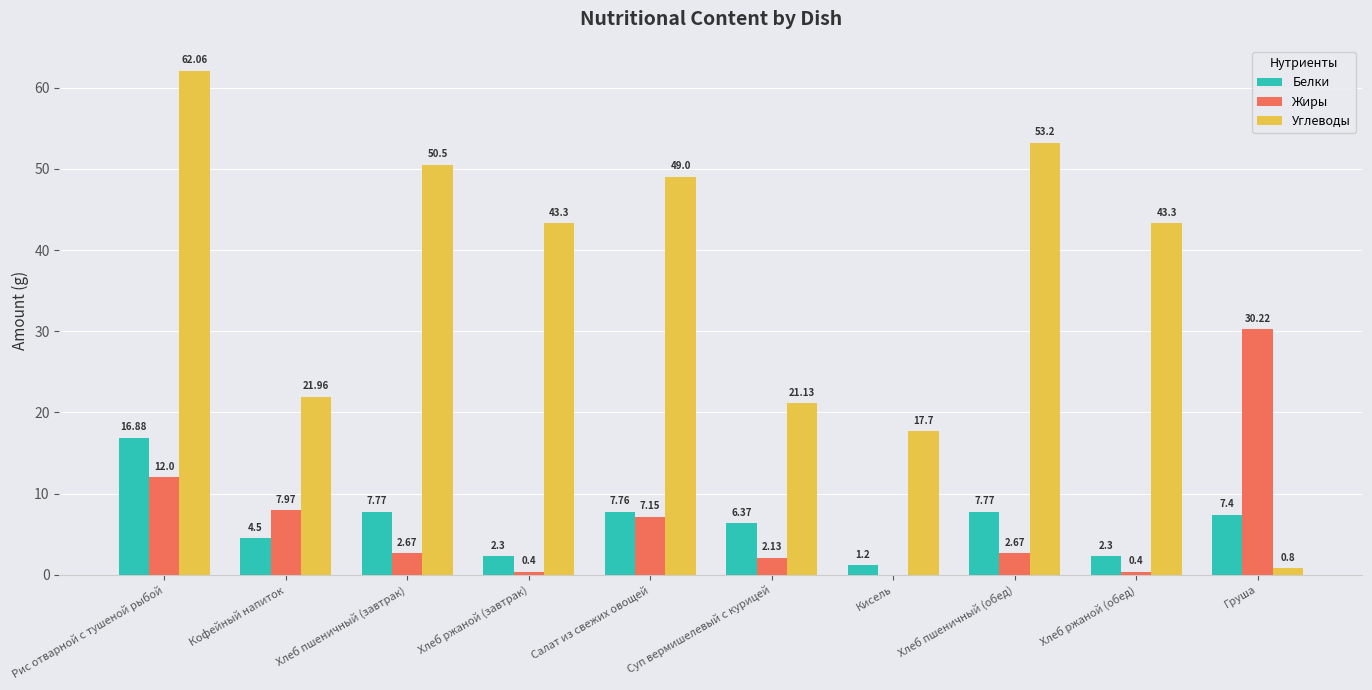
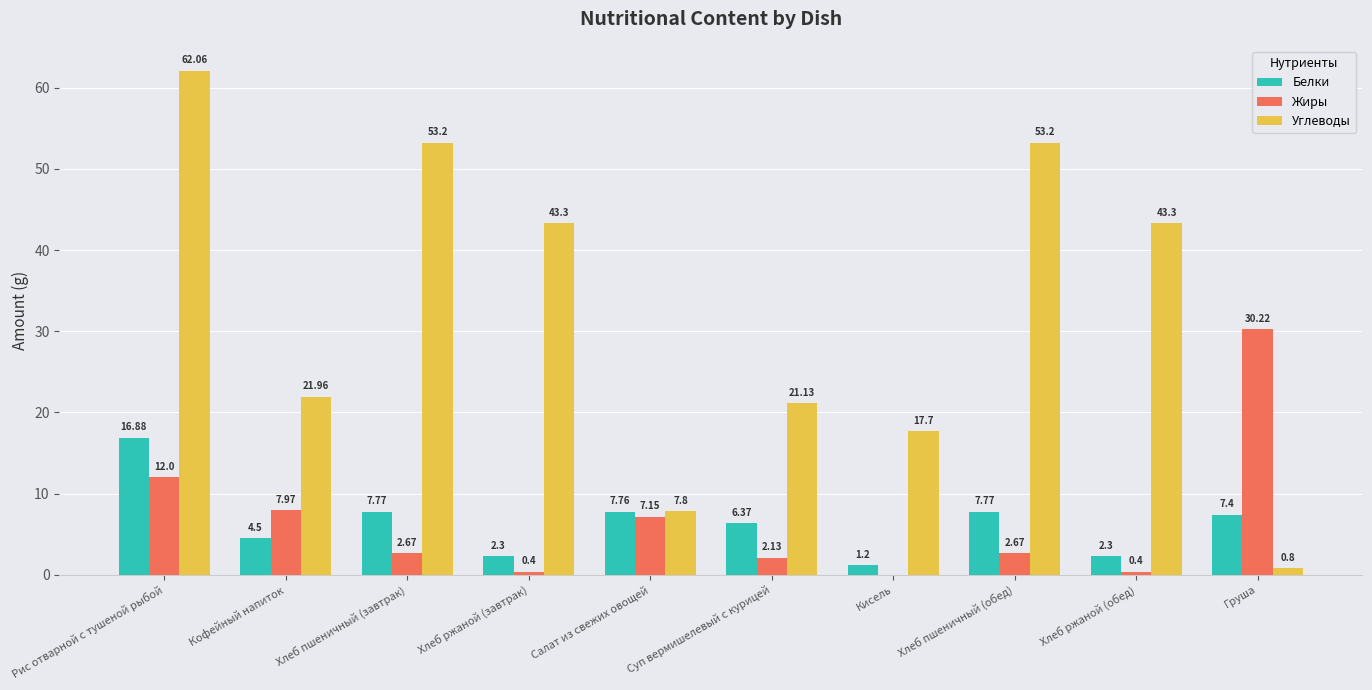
Углеводы, Хлеб пшеничный (завтрак): 50.5 -> 53.2
Углеводы, Салат из свежих овощей: 49.0 -> 7.8
